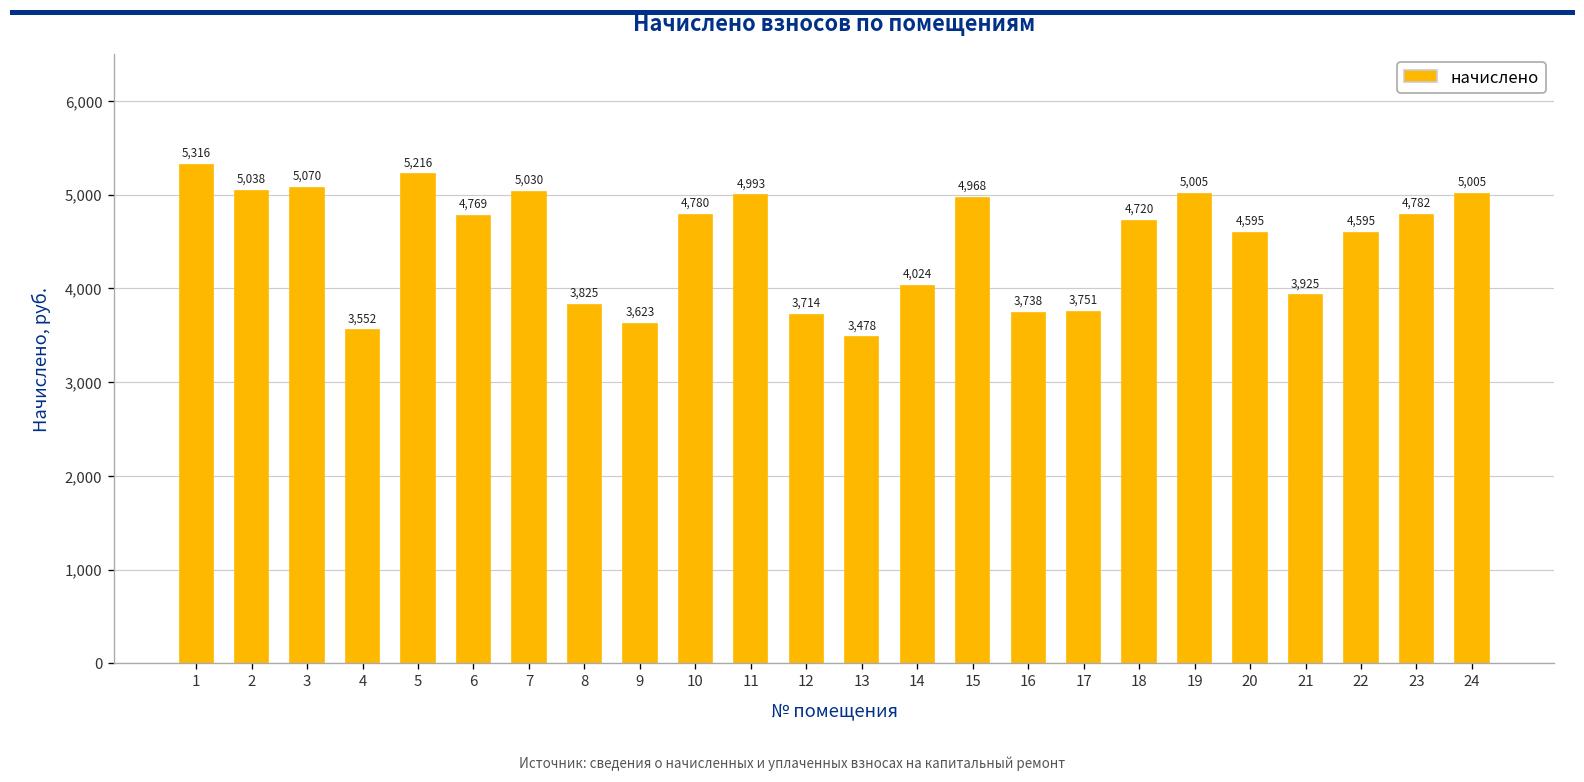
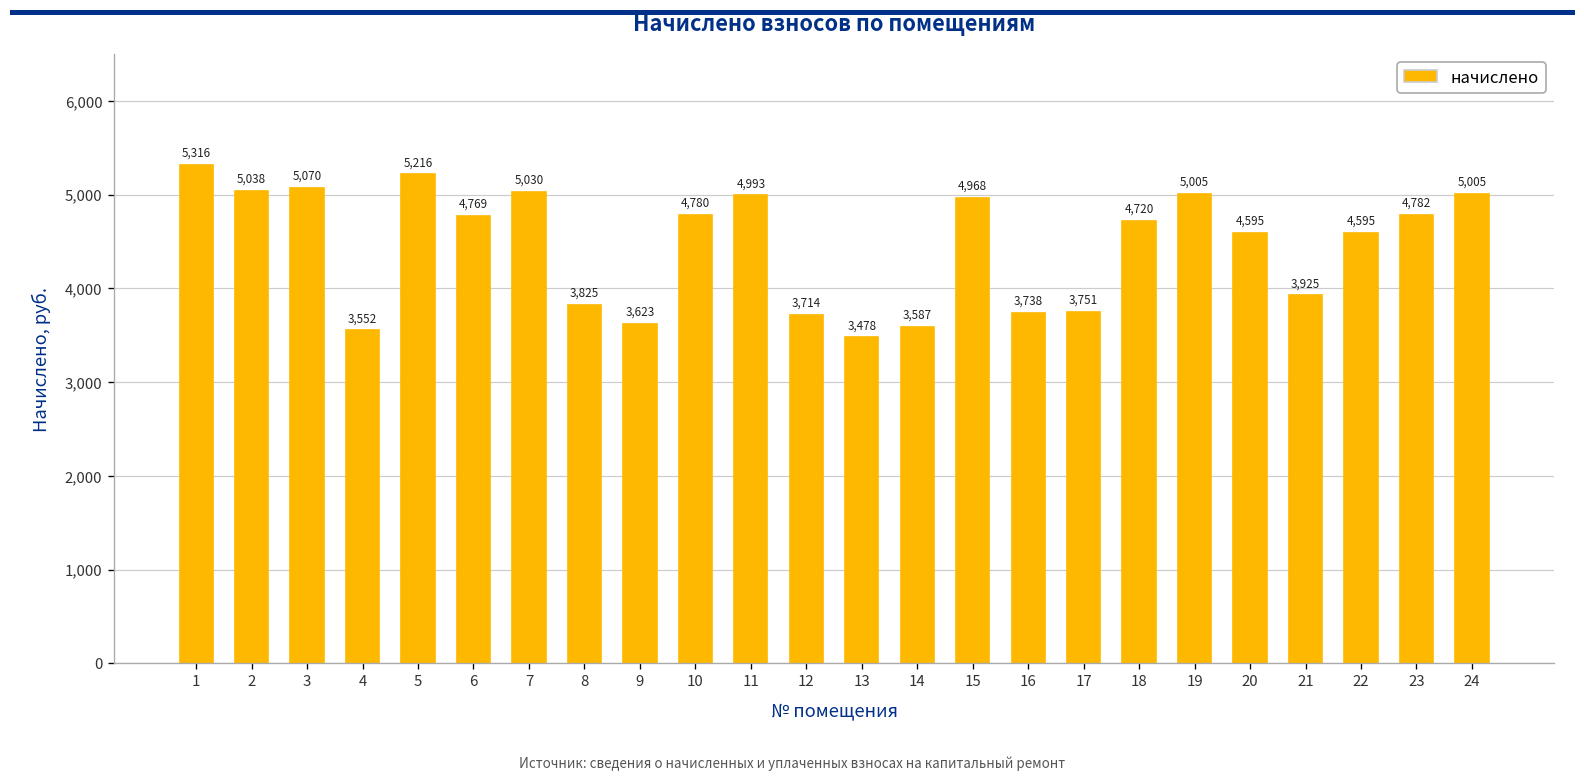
14: 4,024 -> 3,587
